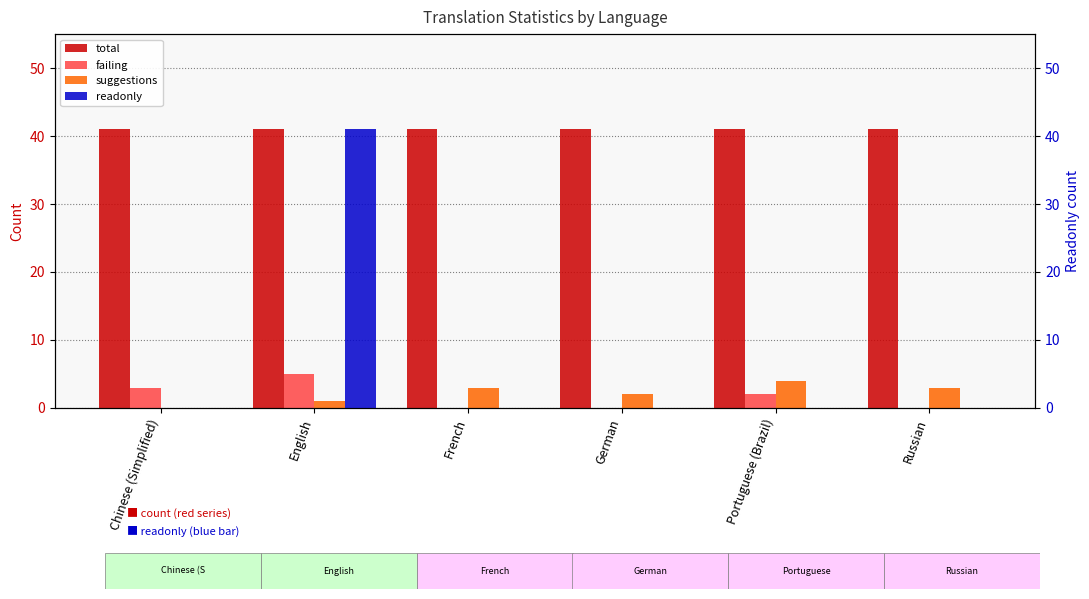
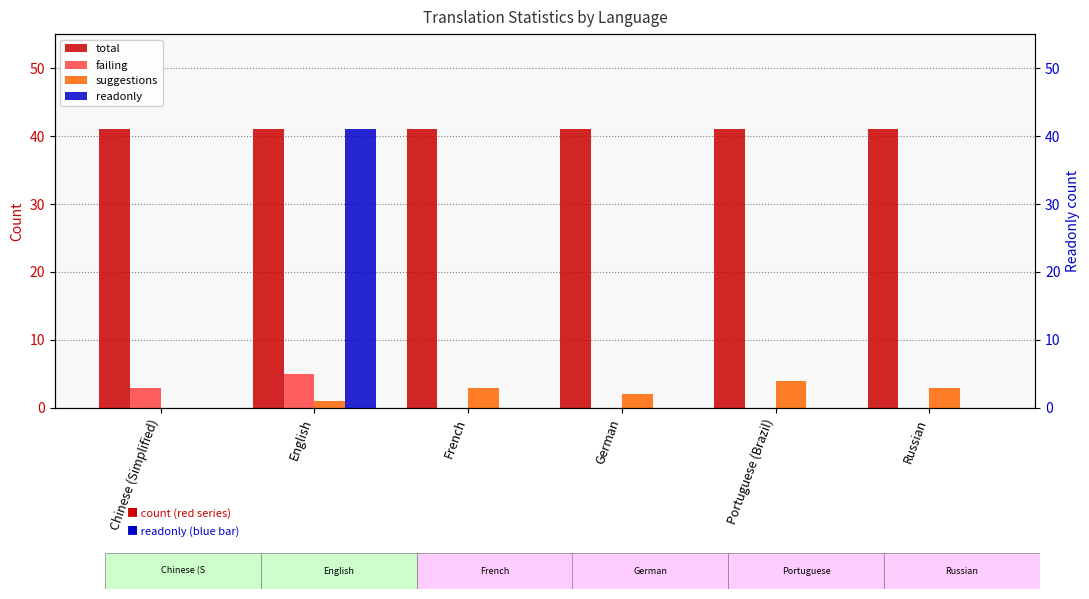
failing, Portuguese (Brazil): 2 -> 0
